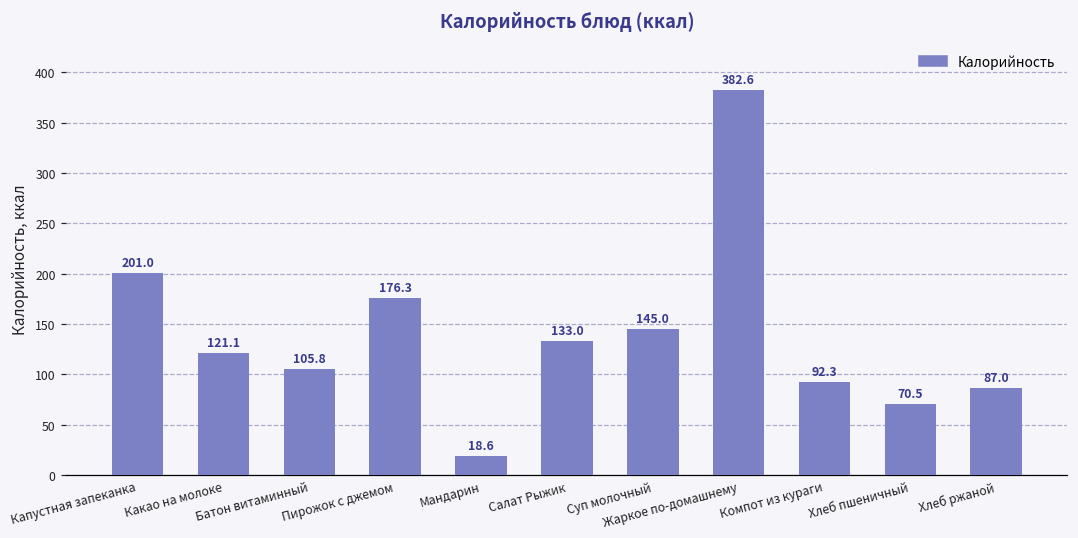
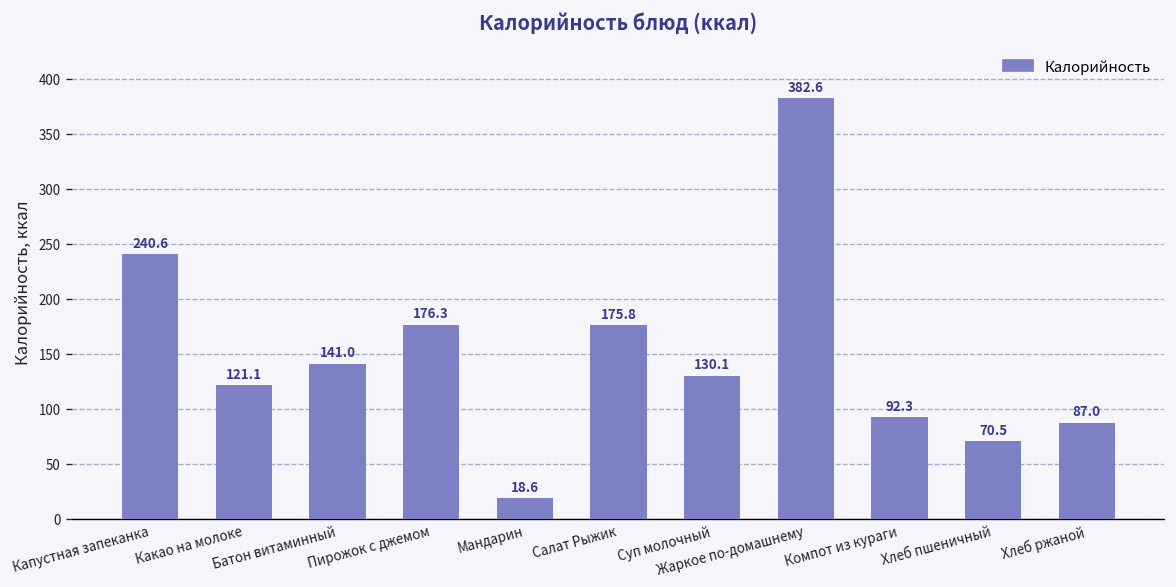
Капустная запеканка: 201.0 -> 240.6
Батон витаминный: 105.8 -> 141.0
Салат Рыжик: 133.0 -> 175.8
Суп молочный: 145.0 -> 130.1
